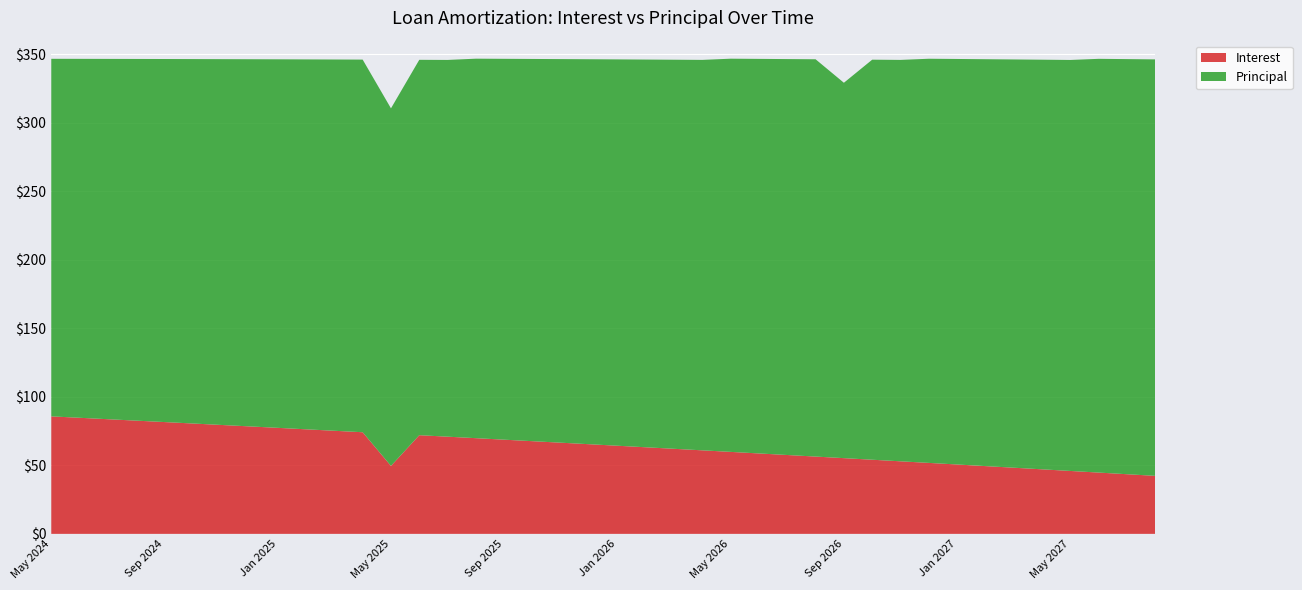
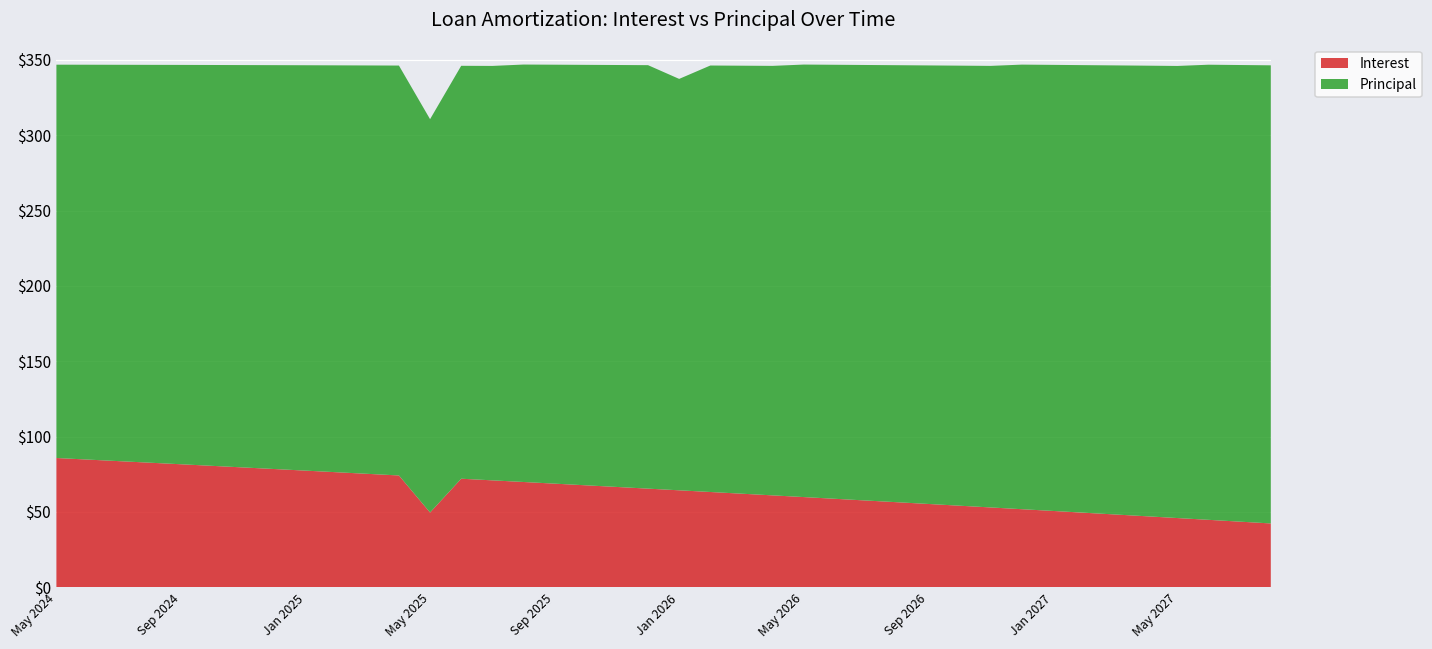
Principal, Jan 2026: $282 -> $273
Principal, Sep 2026: $274 -> $291
